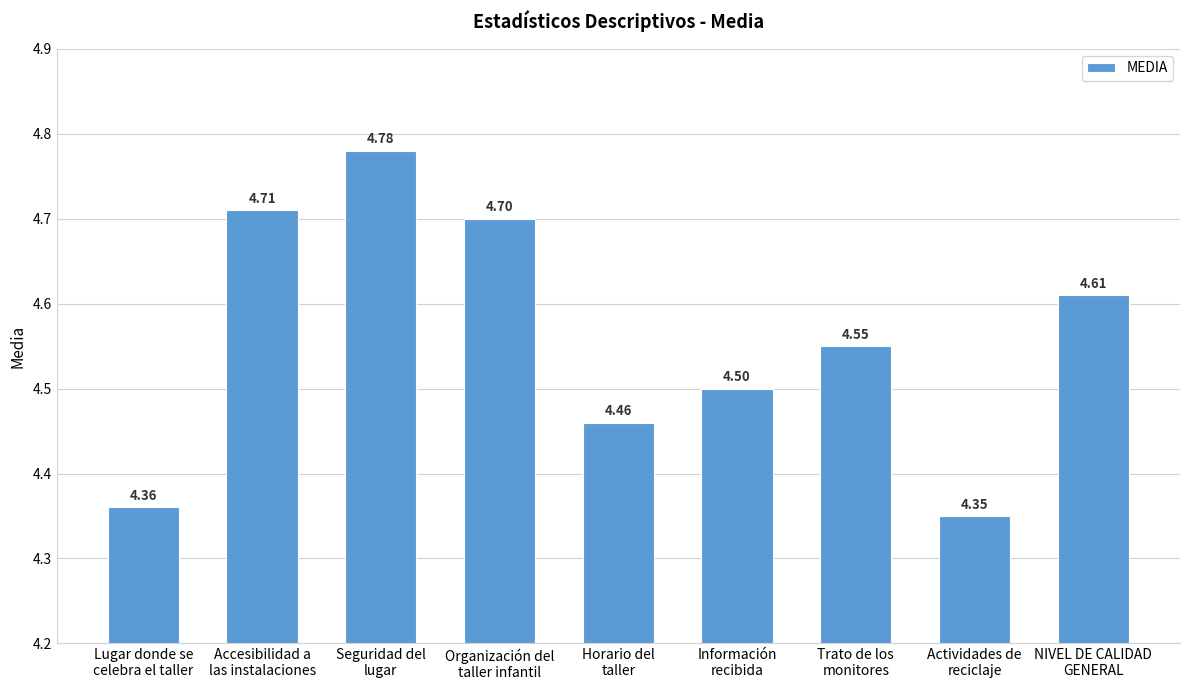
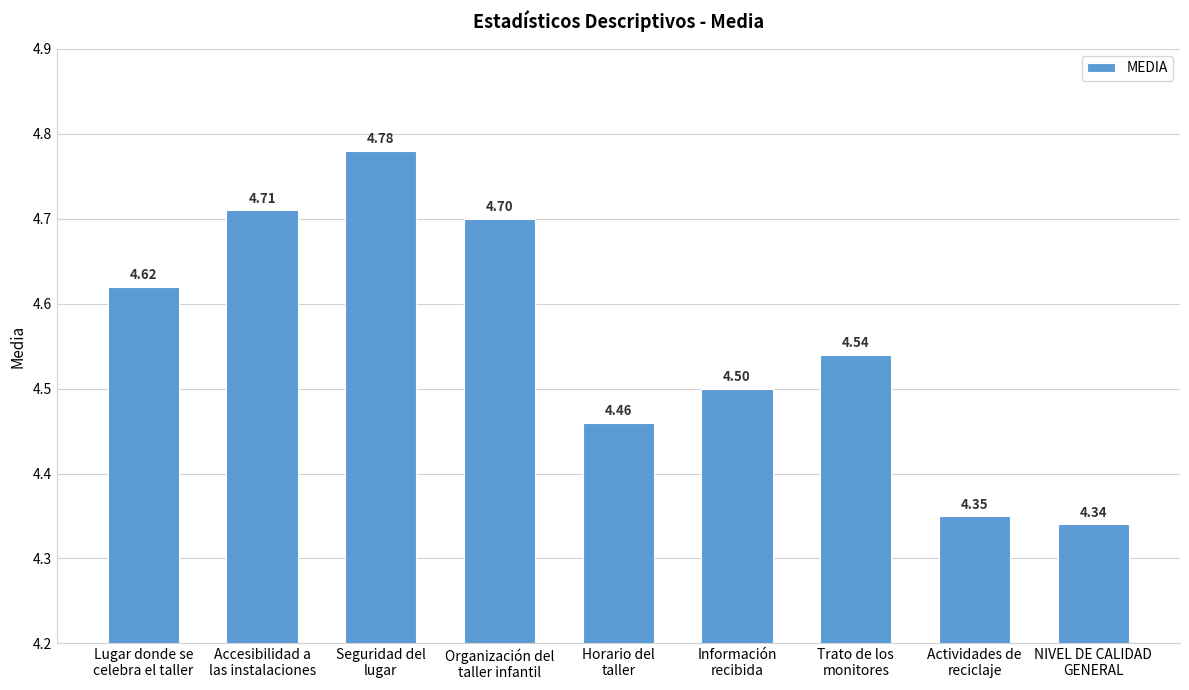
Lugar donde se celebra el taller: 4.36 -> 4.62
Trato de los monitores: 4.55 -> 4.54
NIVEL DE CALIDAD GENERAL: 4.61 -> 4.34
